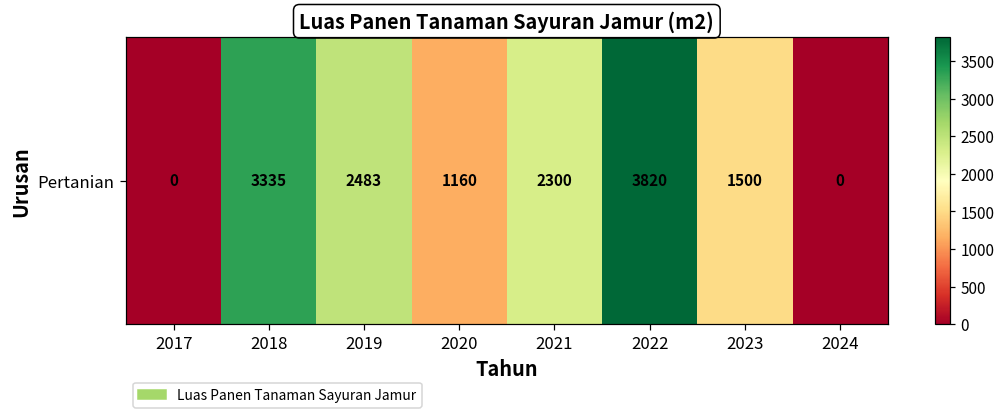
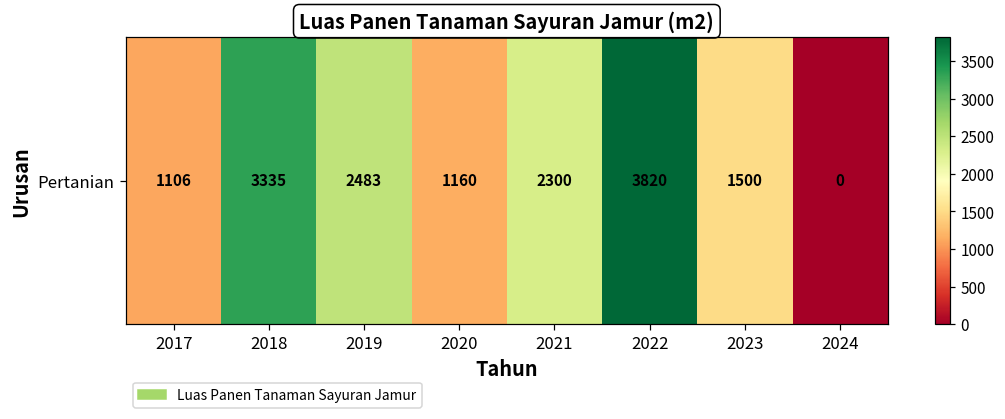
Pertanian, 2017: 0 -> 1106
